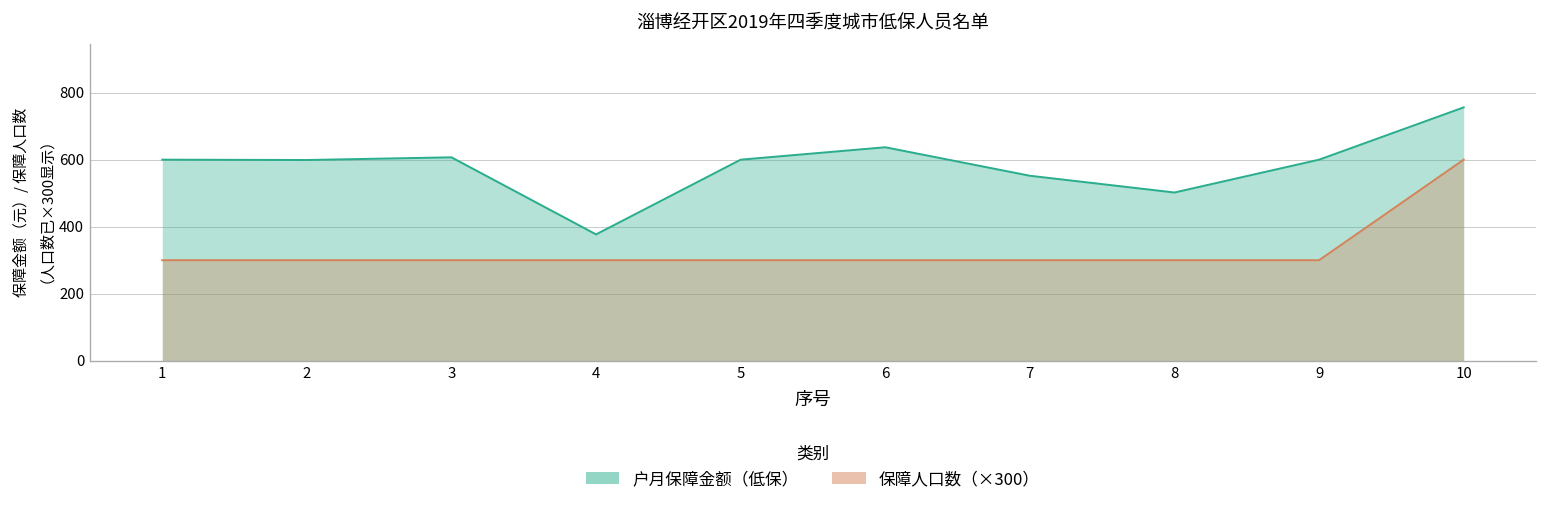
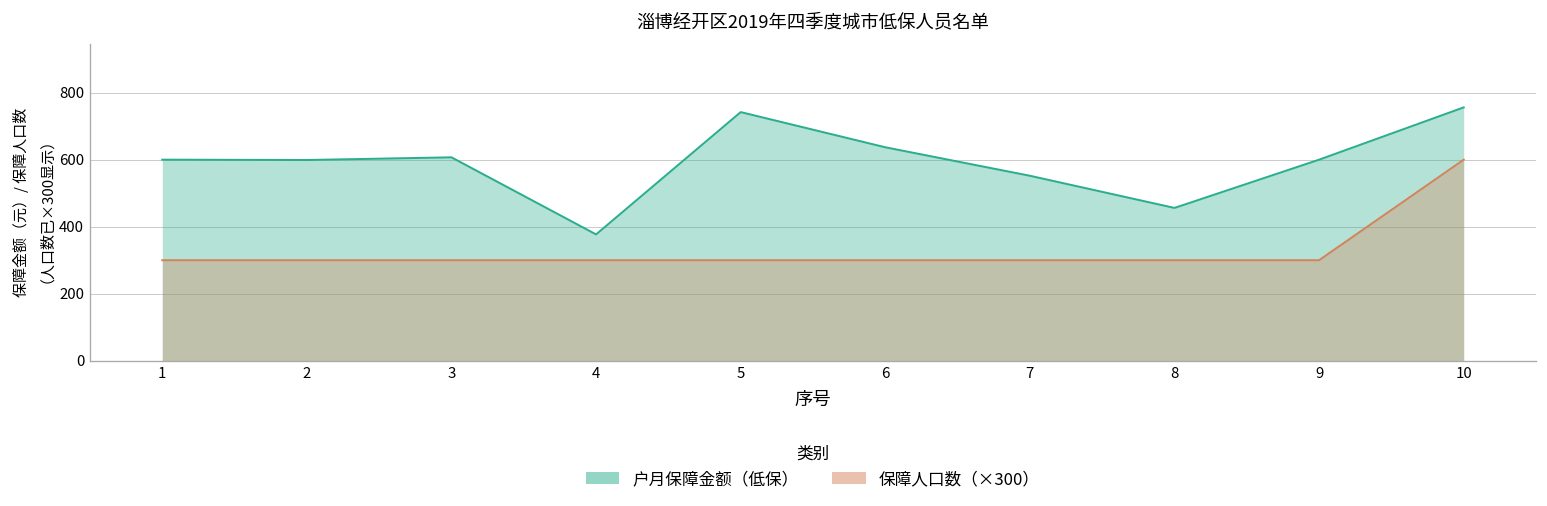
户月保障金额（低保）, 5: 600 -> 740
户月保障金额（低保）, 8: 500 -> 460
